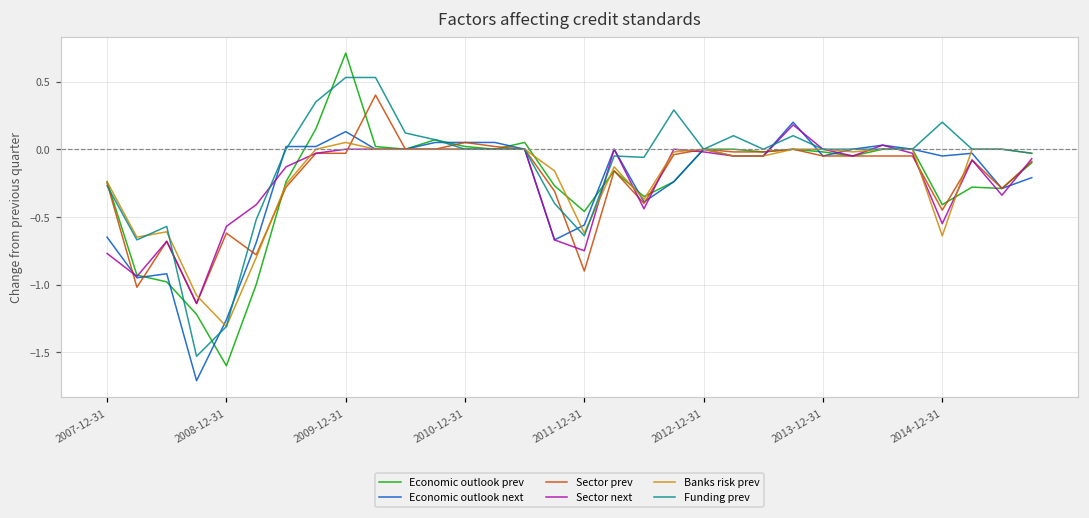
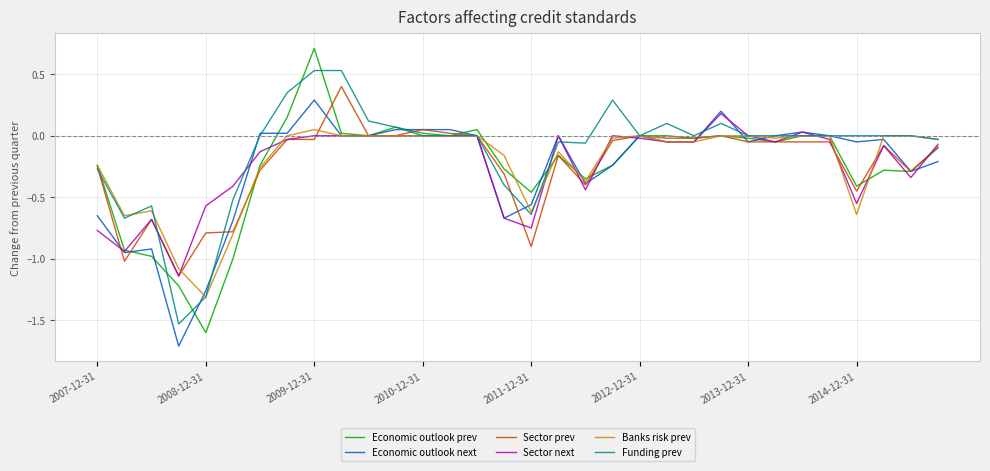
Sector prev, 2008-12-31: -0.62 -> -0.79
Economic outlook next, 2009-12-31: 0.13 -> 0.29
Funding prev, 2014-12-31: 0.2 -> 0.0
